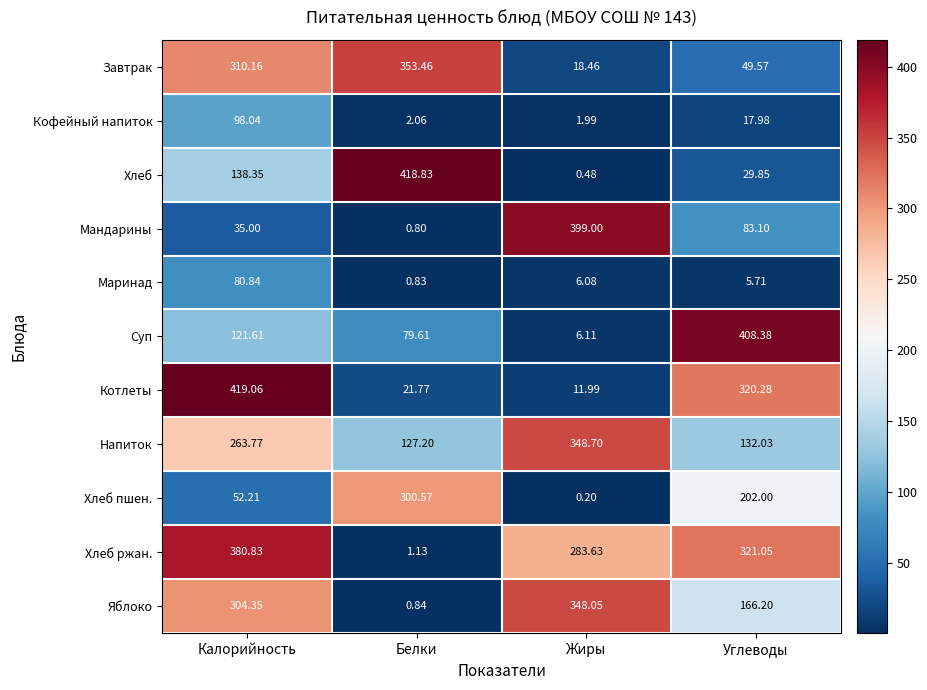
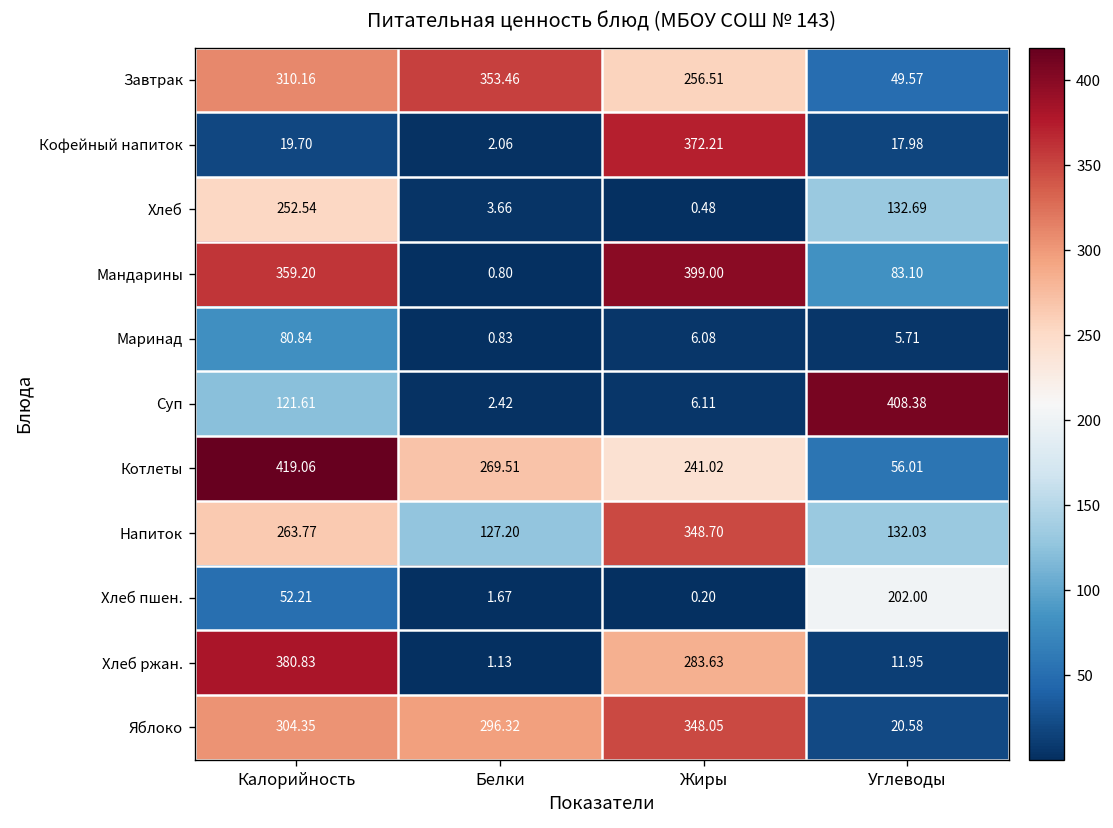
Завтрак, Жиры: 18.46 -> 256.51
Кофейный напиток, Калорийность: 98.04 -> 19.70
Кофейный напиток, Жиры: 1.99 -> 372.21
Хлеб, Калорийность: 138.35 -> 252.54
Хлеб, Белки: 418.83 -> 3.66
Хлеб, Углеводы: 29.85 -> 132.69
Мандарины, Калорийность: 35.00 -> 359.20
Суп, Белки: 79.61 -> 2.42
Котлеты, Белки: 21.77 -> 269.51
Котлеты, Жиры: 11.99 -> 241.02
Котлеты, Углеводы: 320.28 -> 56.01
Хлеб пшен., Белки: 300.57 -> 1.67
Хлеб ржан., Углеводы: 321.05 -> 11.95
Яблоко, Белки: 0.84 -> 296.32
Яблоко, Углеводы: 166.20 -> 20.58
